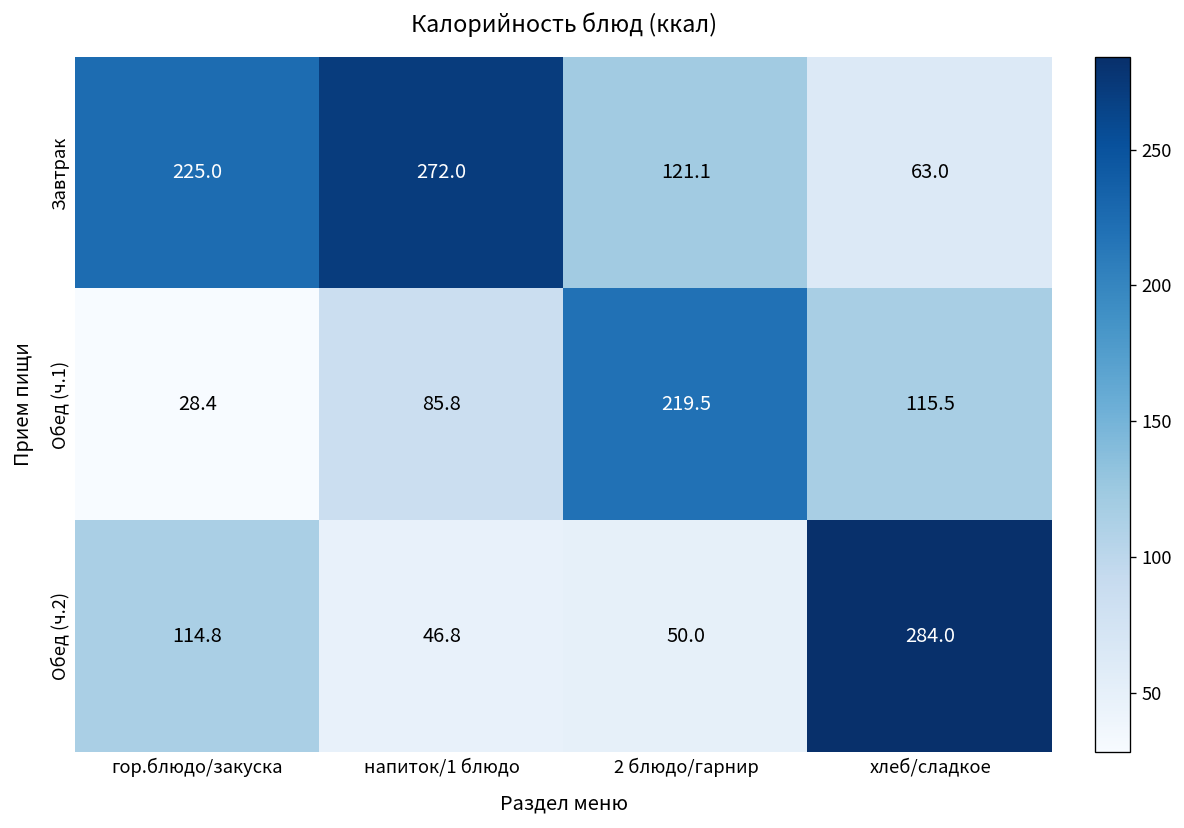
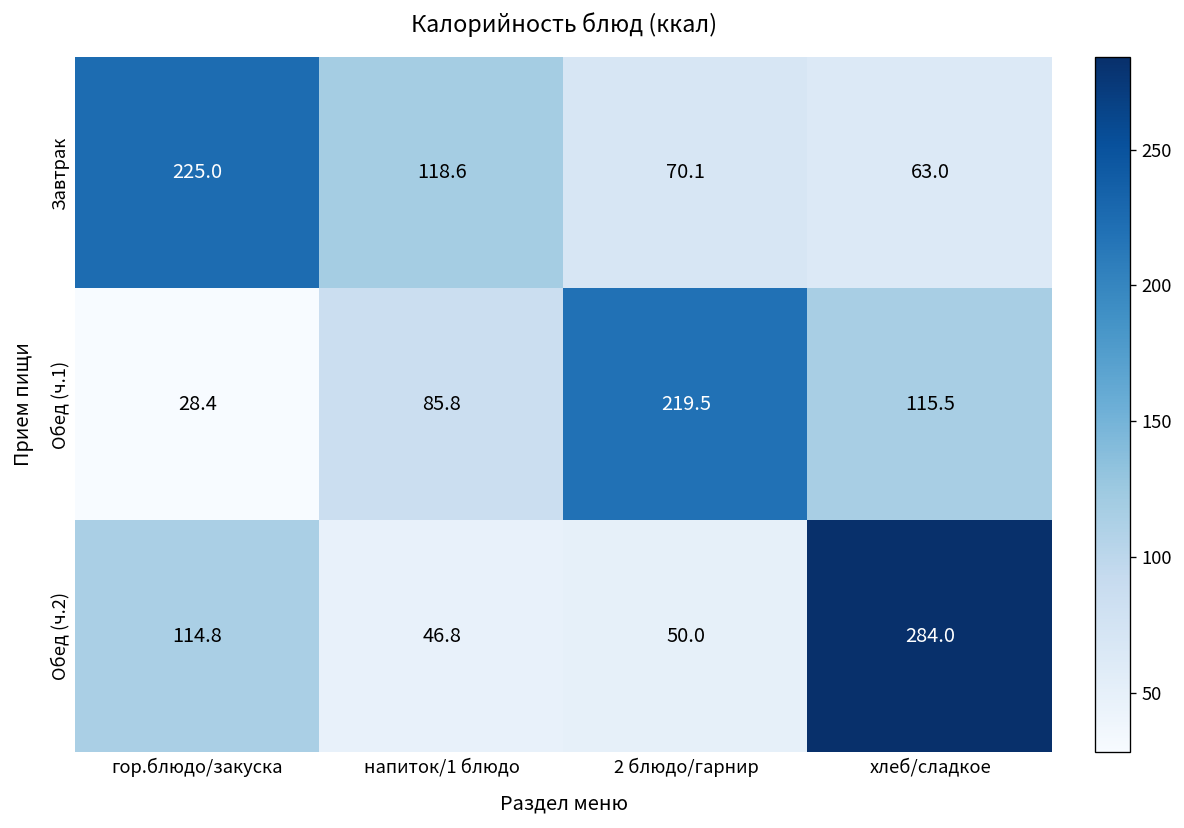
Завтрак, напиток/1 блюдо: 272.0 -> 118.6
Завтрак, 2 блюдо/гарнир: 121.1 -> 70.1
